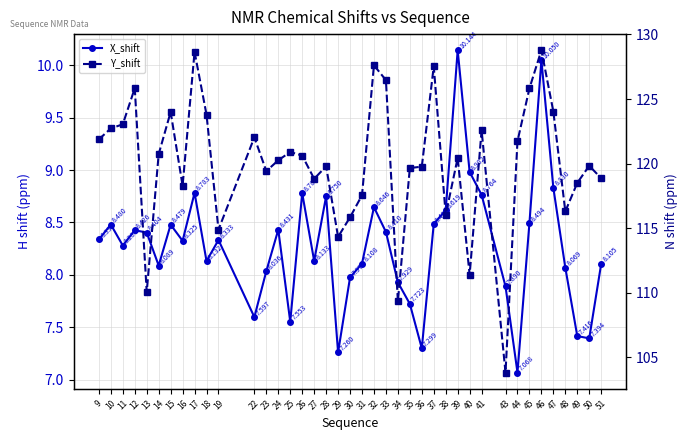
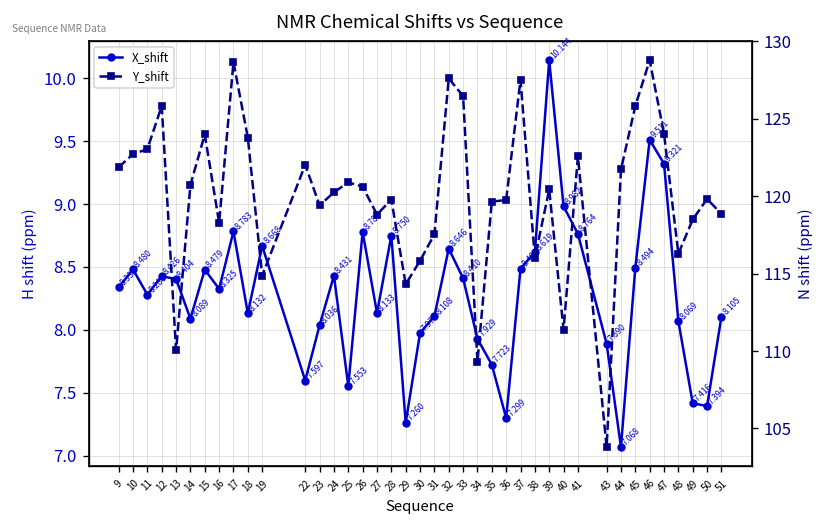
X_shift, 19: 8.333 -> 8.668
X_shift, 46: 10.050 -> 9.511
X_shift, 47: 8.830 -> 9.321
